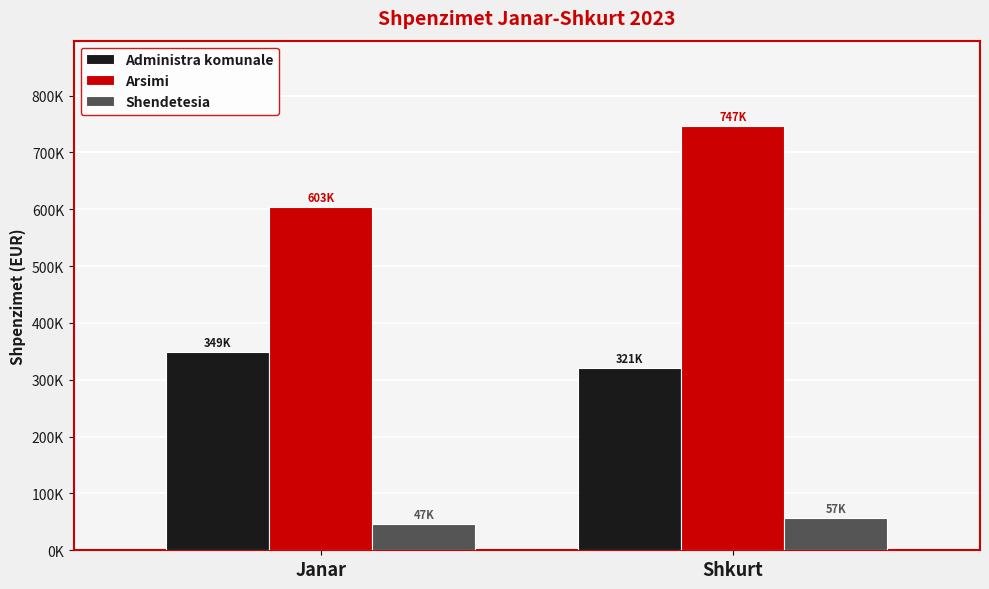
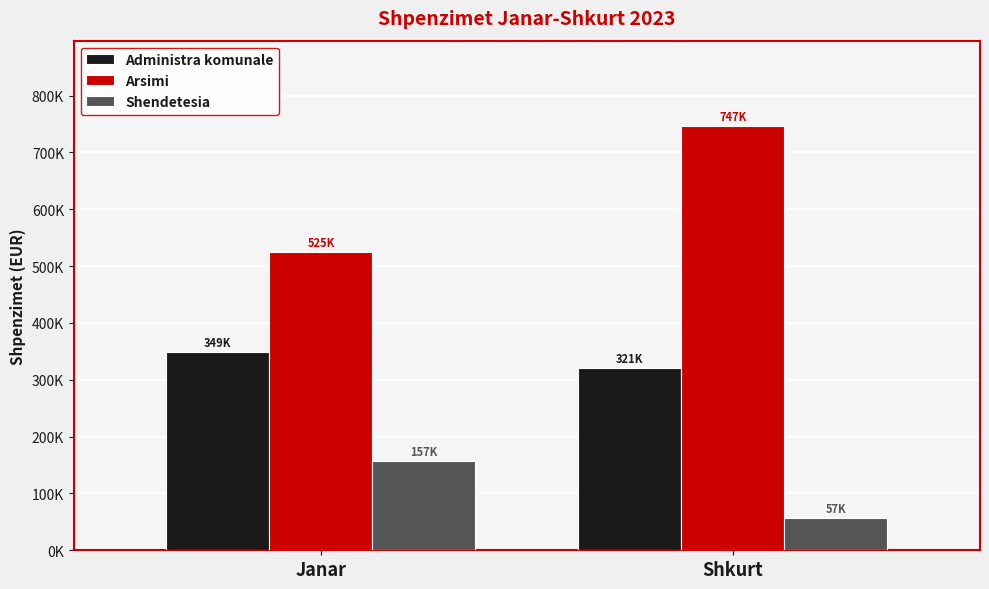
Arsimi, Janar: 603K -> 525K
Shendetesia, Janar: 47K -> 157K
